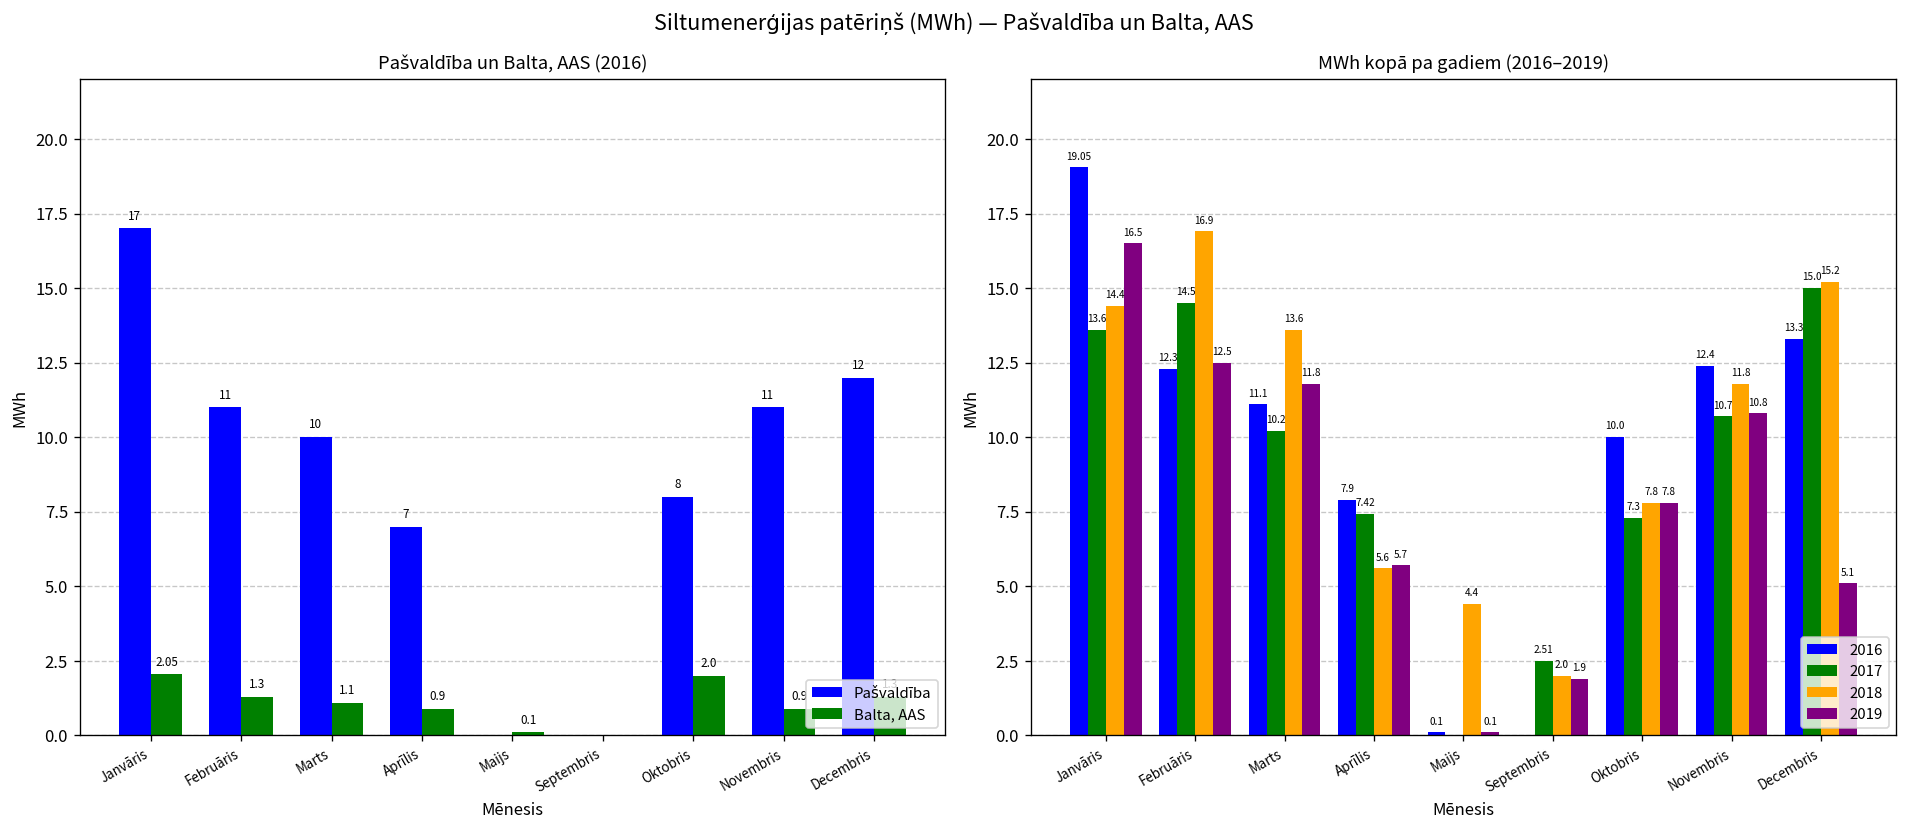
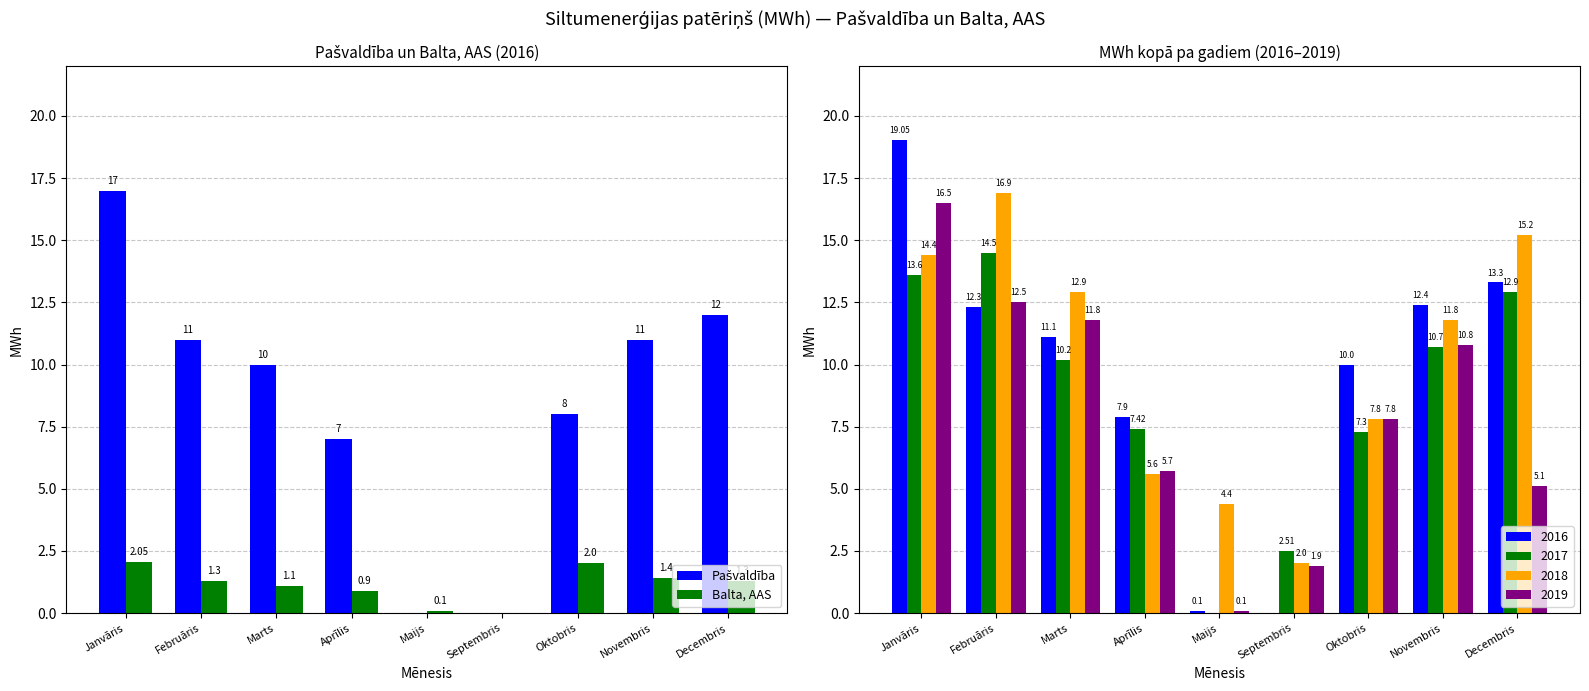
Pašvaldība un Balta, AAS (2016), Balta, AAS, Novembris: 0.9 -> 1.4
MWh kopā pa gadiem (2016–2019), 2018, Marts: 13.6 -> 12.9
MWh kopā pa gadiem (2016–2019), 2017, Decembris: 15.0 -> 12.9
